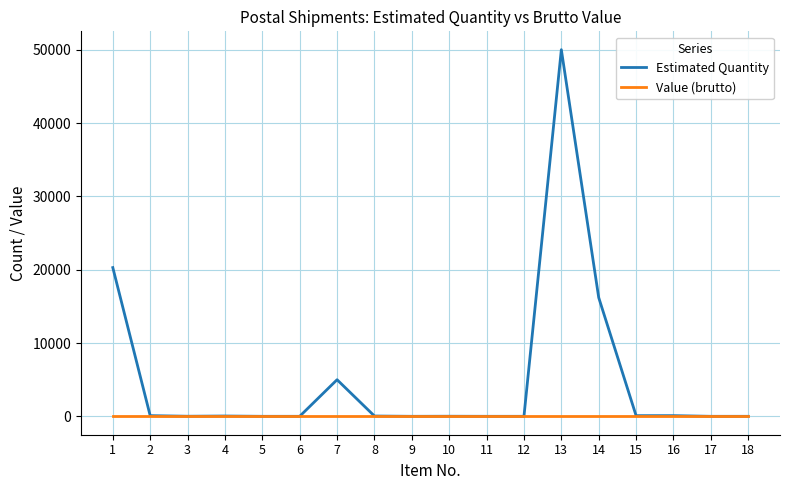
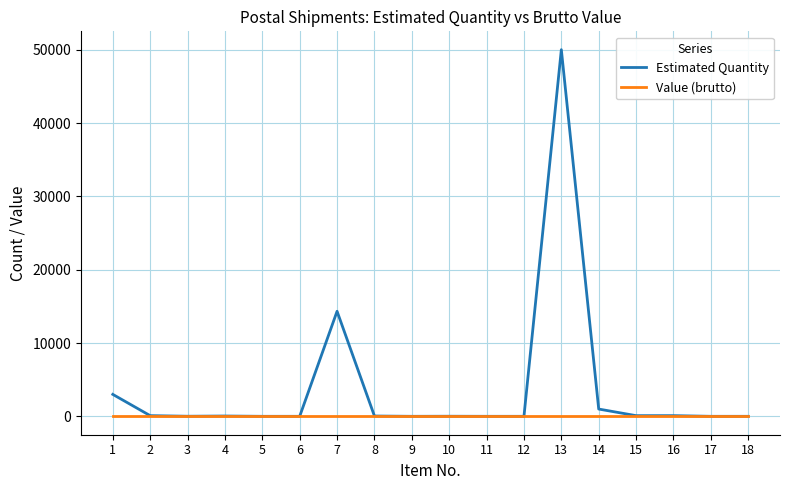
Estimated Quantity, 1: 20000 -> 3000
Estimated Quantity, 7: 5000 -> 14000
Estimated Quantity, 14: 16000 -> 1000
